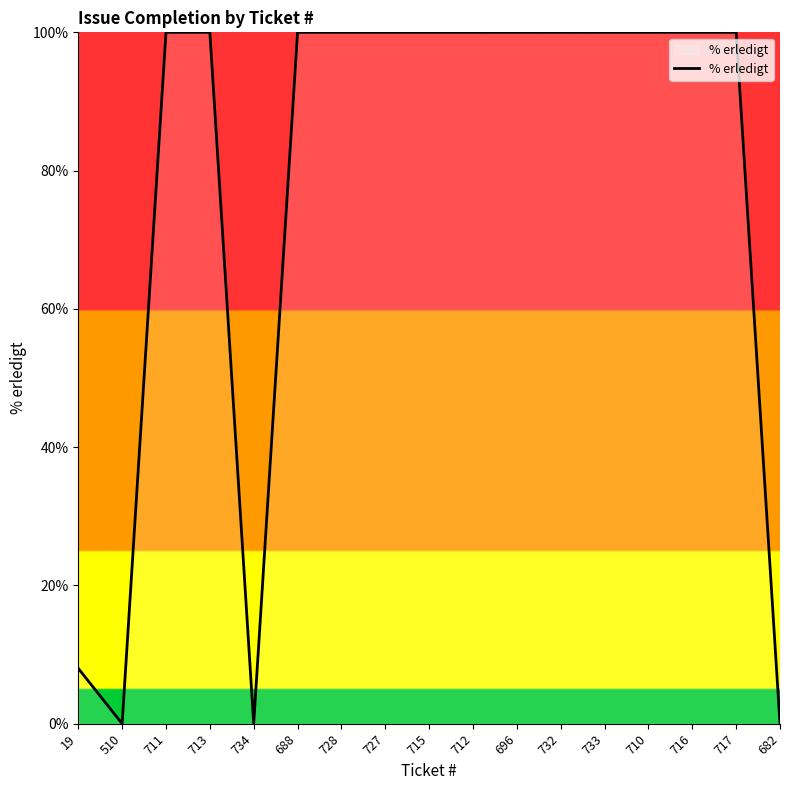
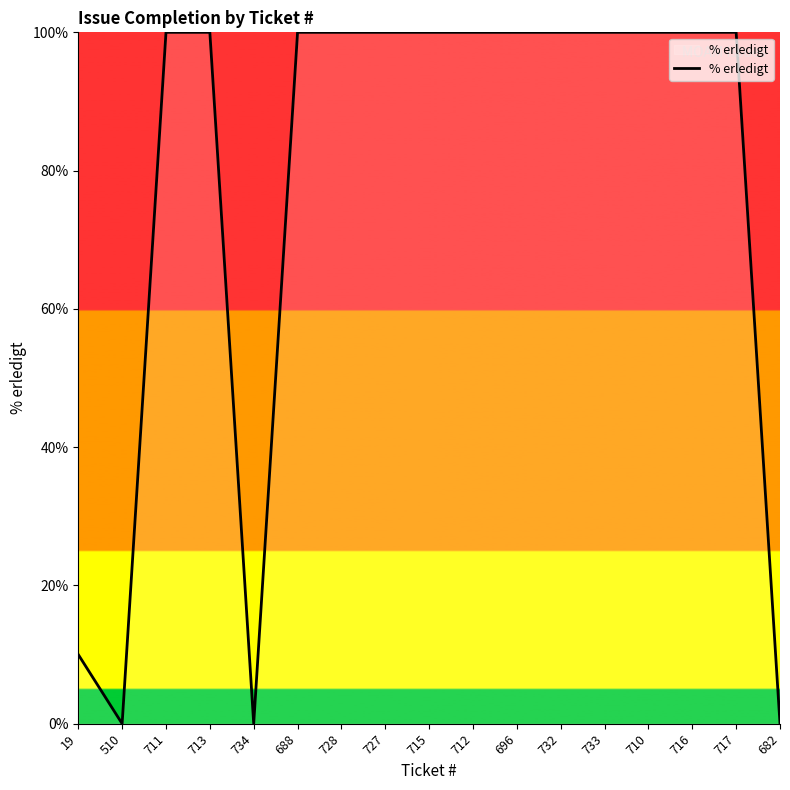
19: 8% -> 10%
